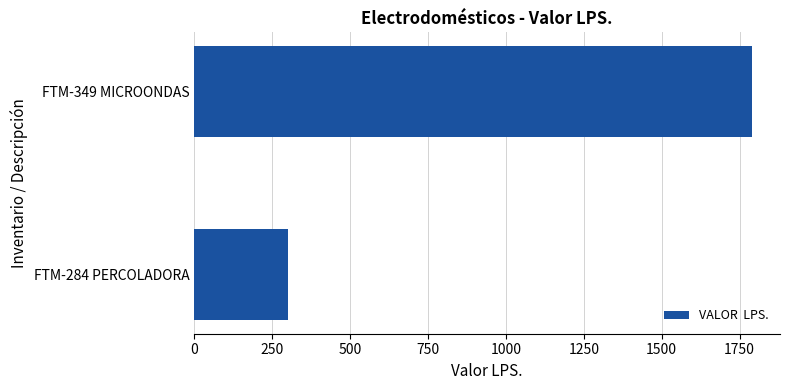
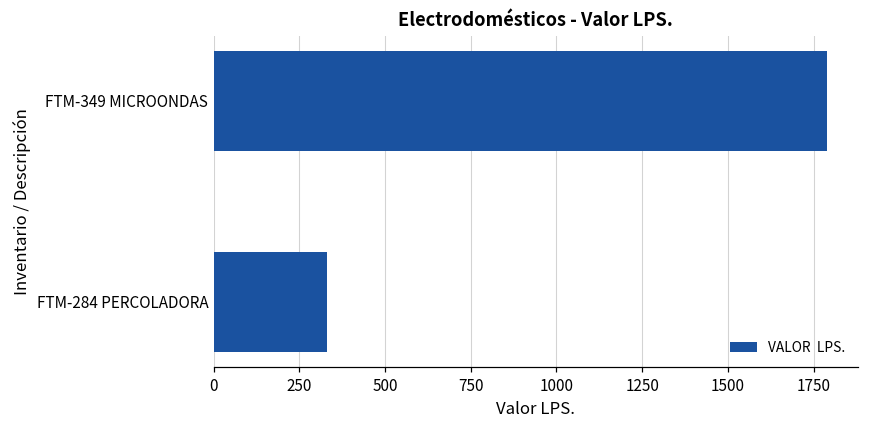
FTM-284 PERCOLADORA: 300 -> 330
